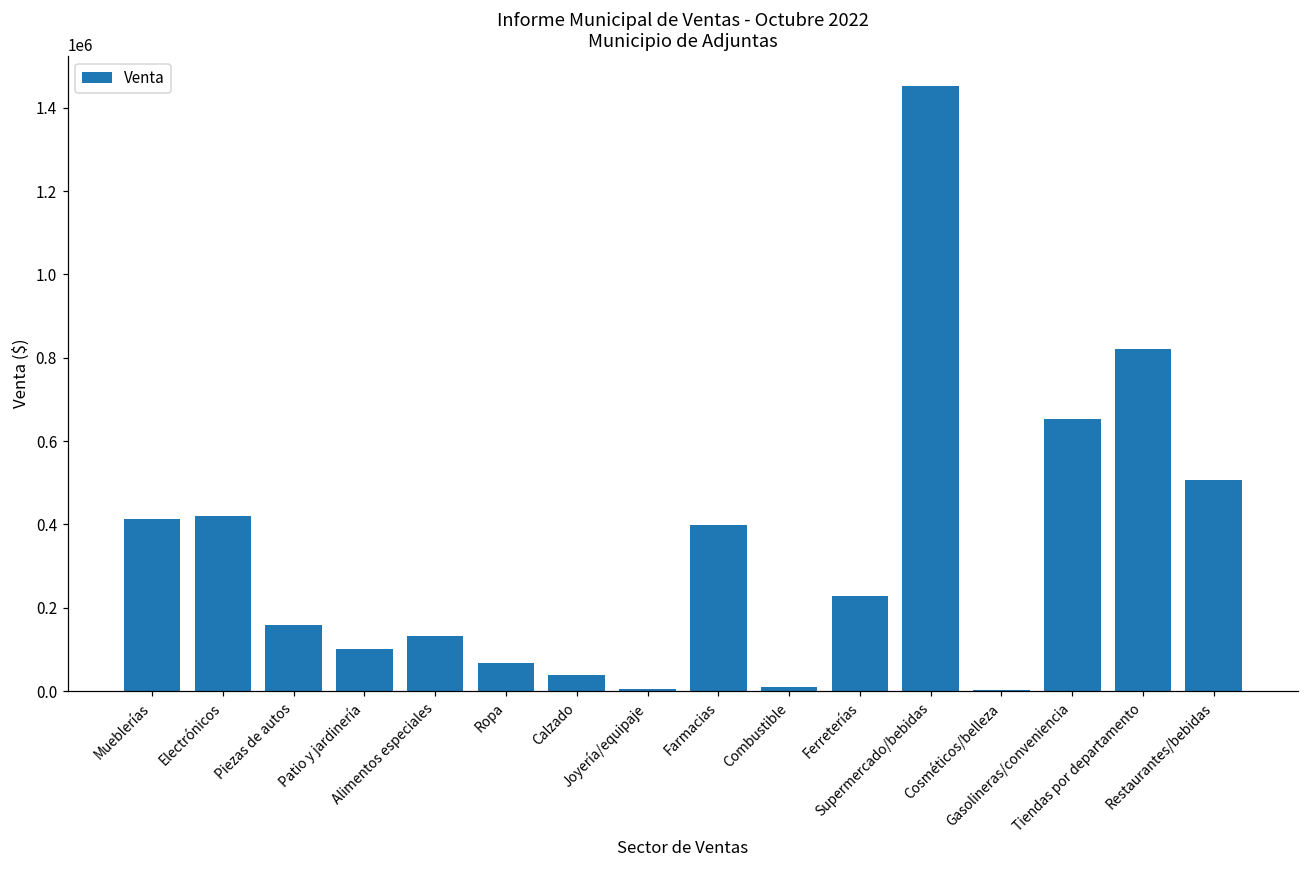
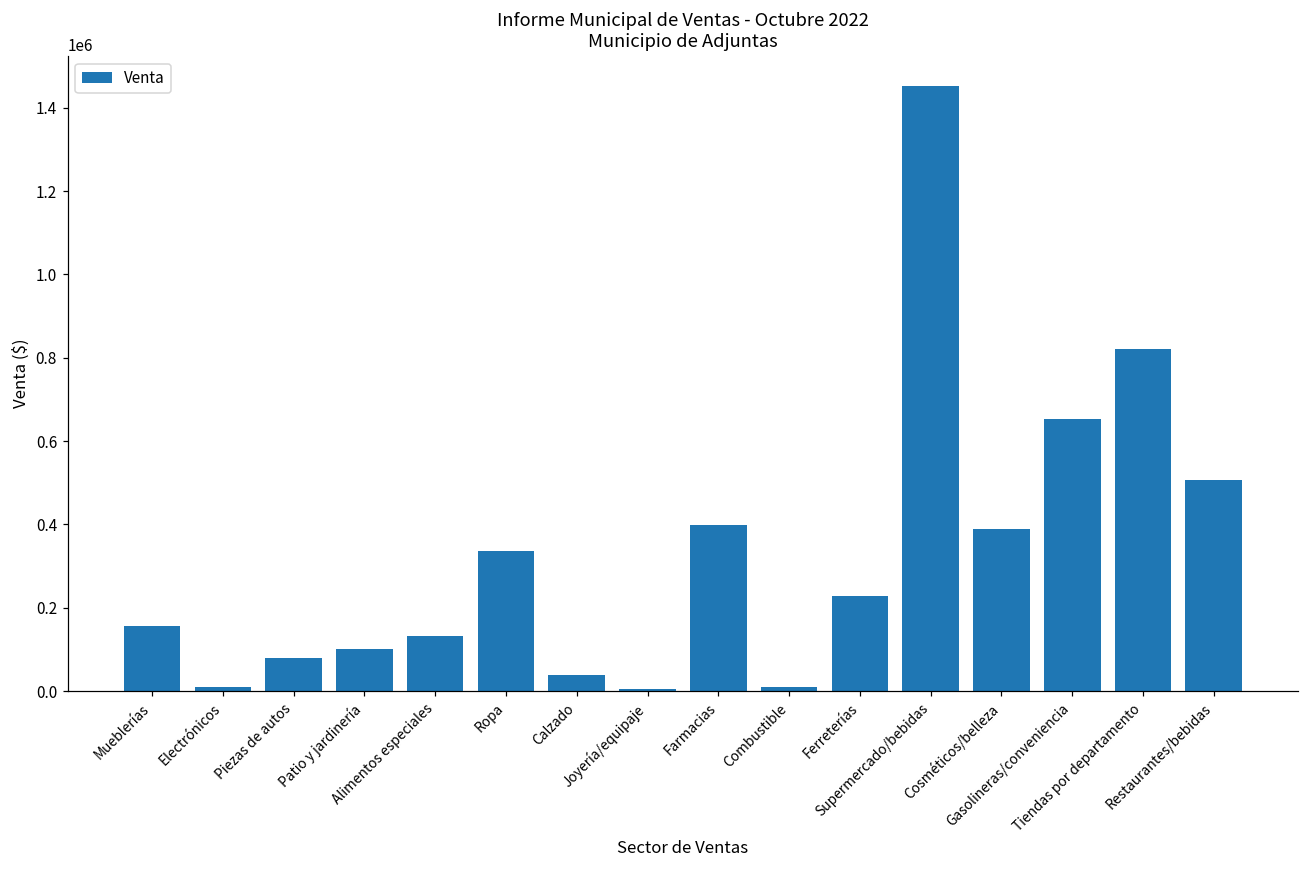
Mueblerías: 410000 -> 150000
Electrónicos: 420000 -> 10000
Piezas de autos: 160000 -> 80000
Ropa: 70000 -> 340000
Cosméticos/belleza: 0 -> 390000
